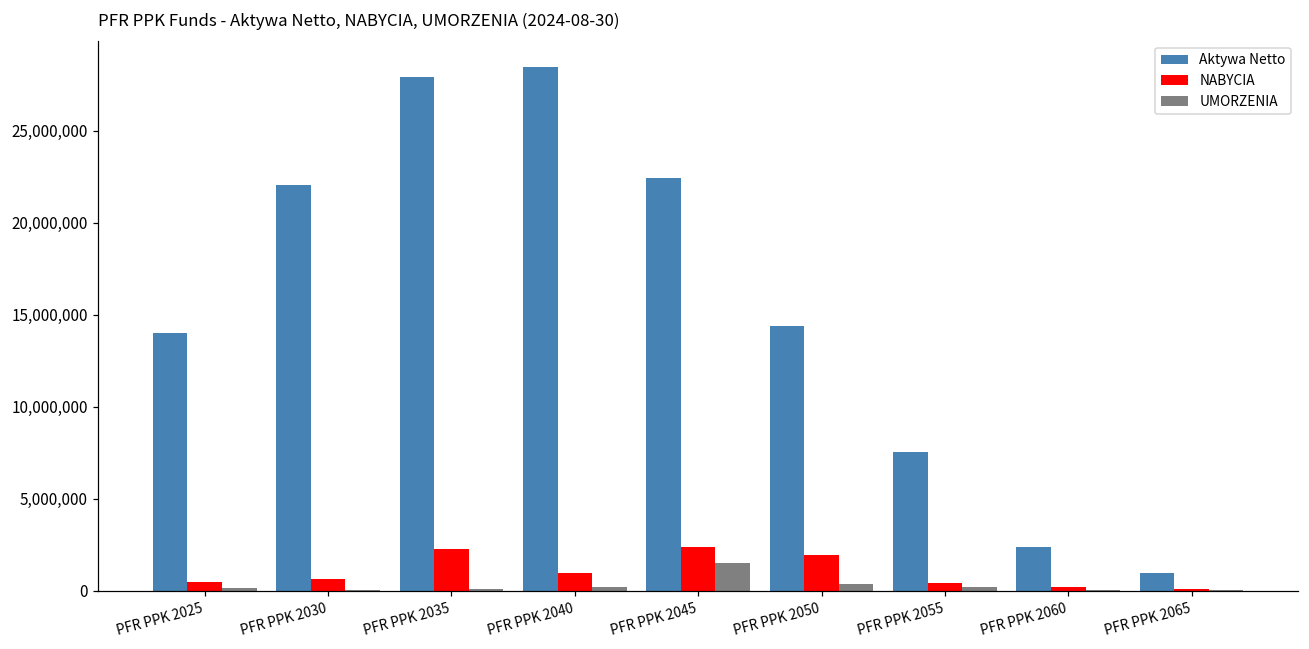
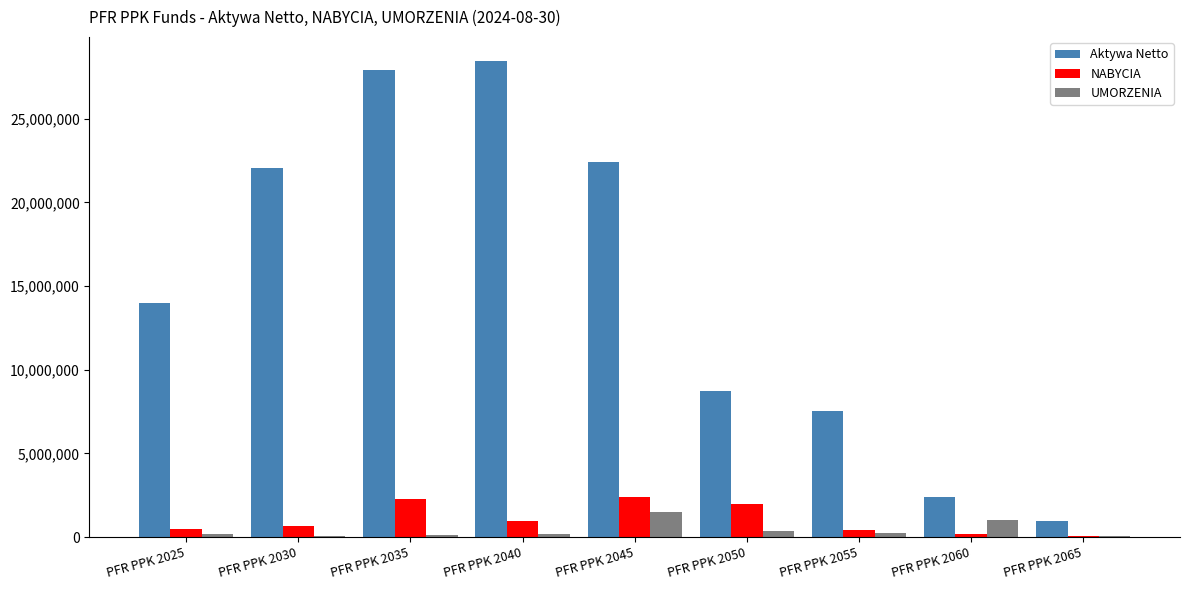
Aktywa Netto, PFR PPK 2050: 14,400,000 -> 8,700,000
UMORZENIA, PFR PPK 2060: 0 -> 1,000,000
